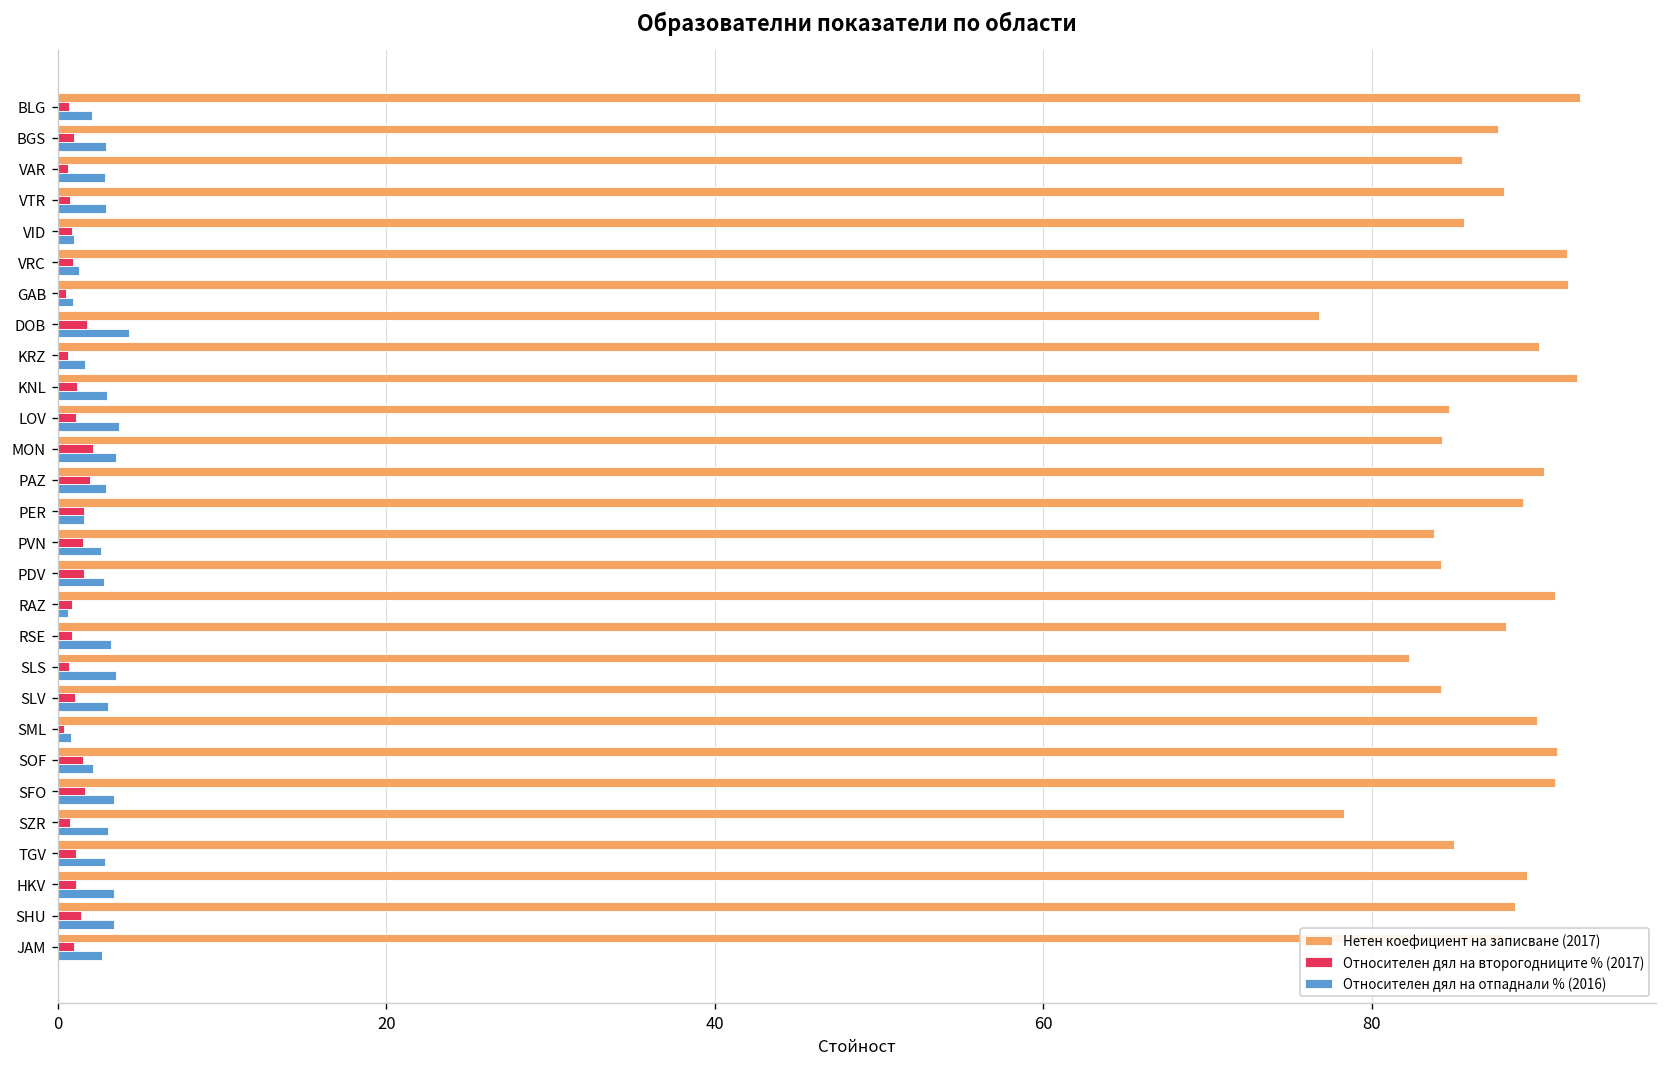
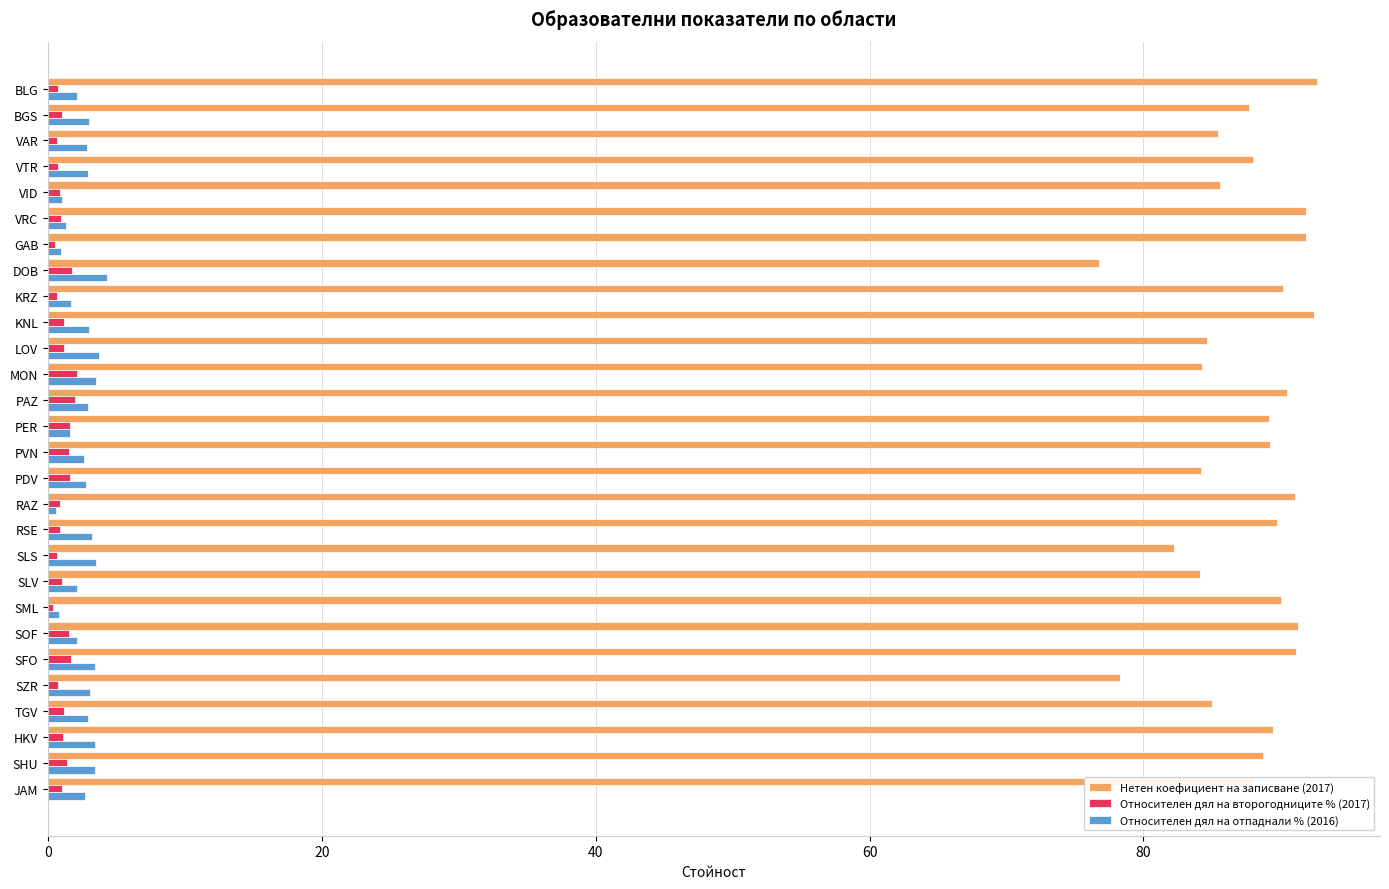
Нетен коефициент на записване (2017), PVN: 83.8 -> 89.3
Нетен коефициент на записване (2017), RSE: 88.1 -> 89.8
Относителен дял на отпаднали % (2016), SLV: 3.1 -> 2.1
